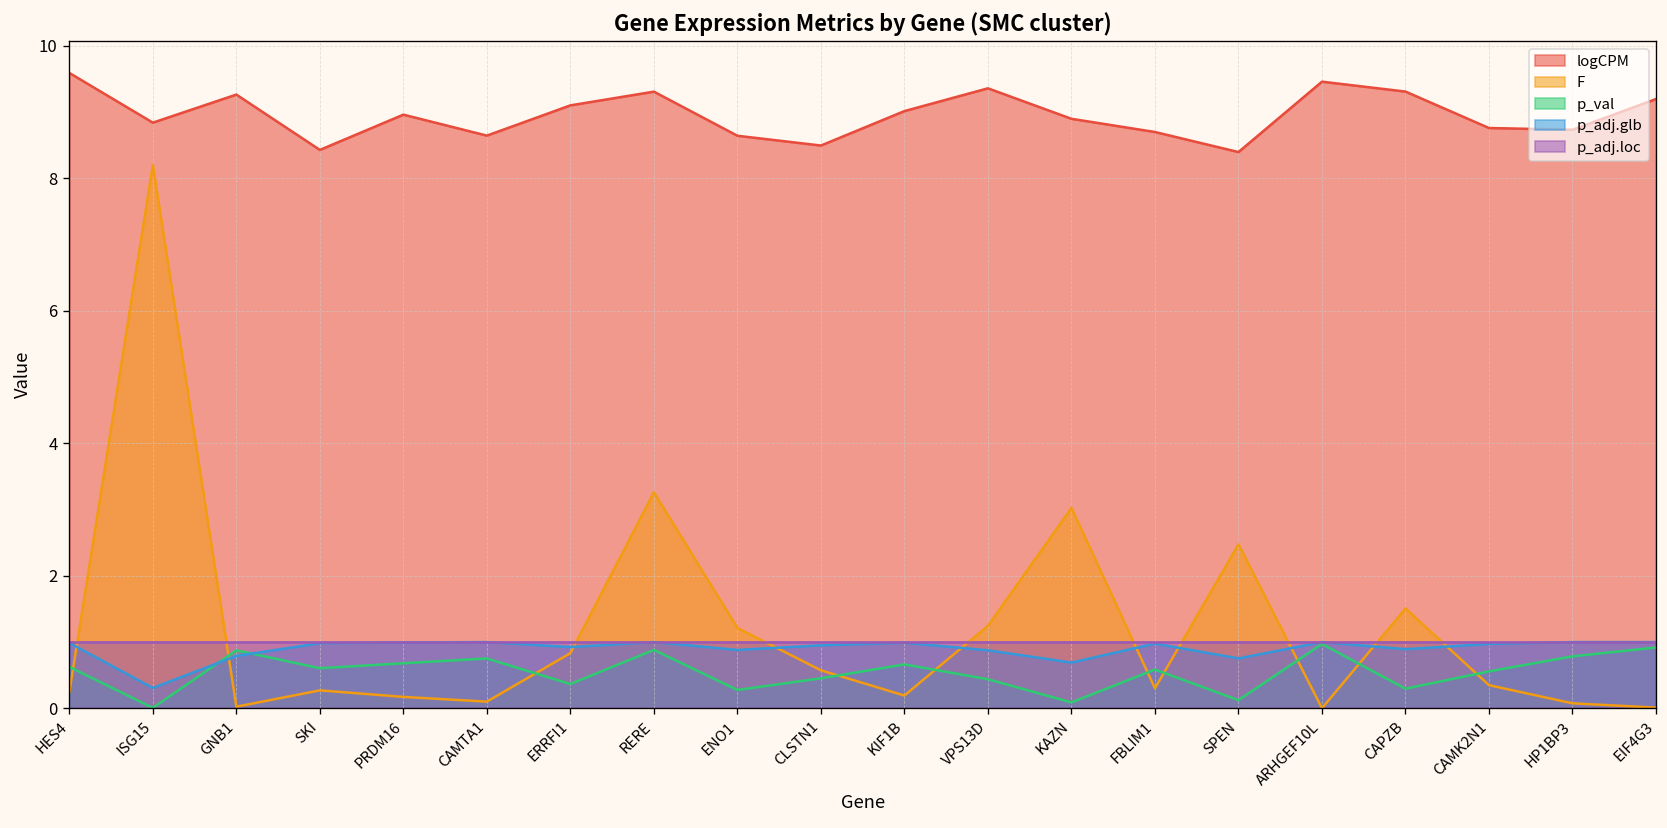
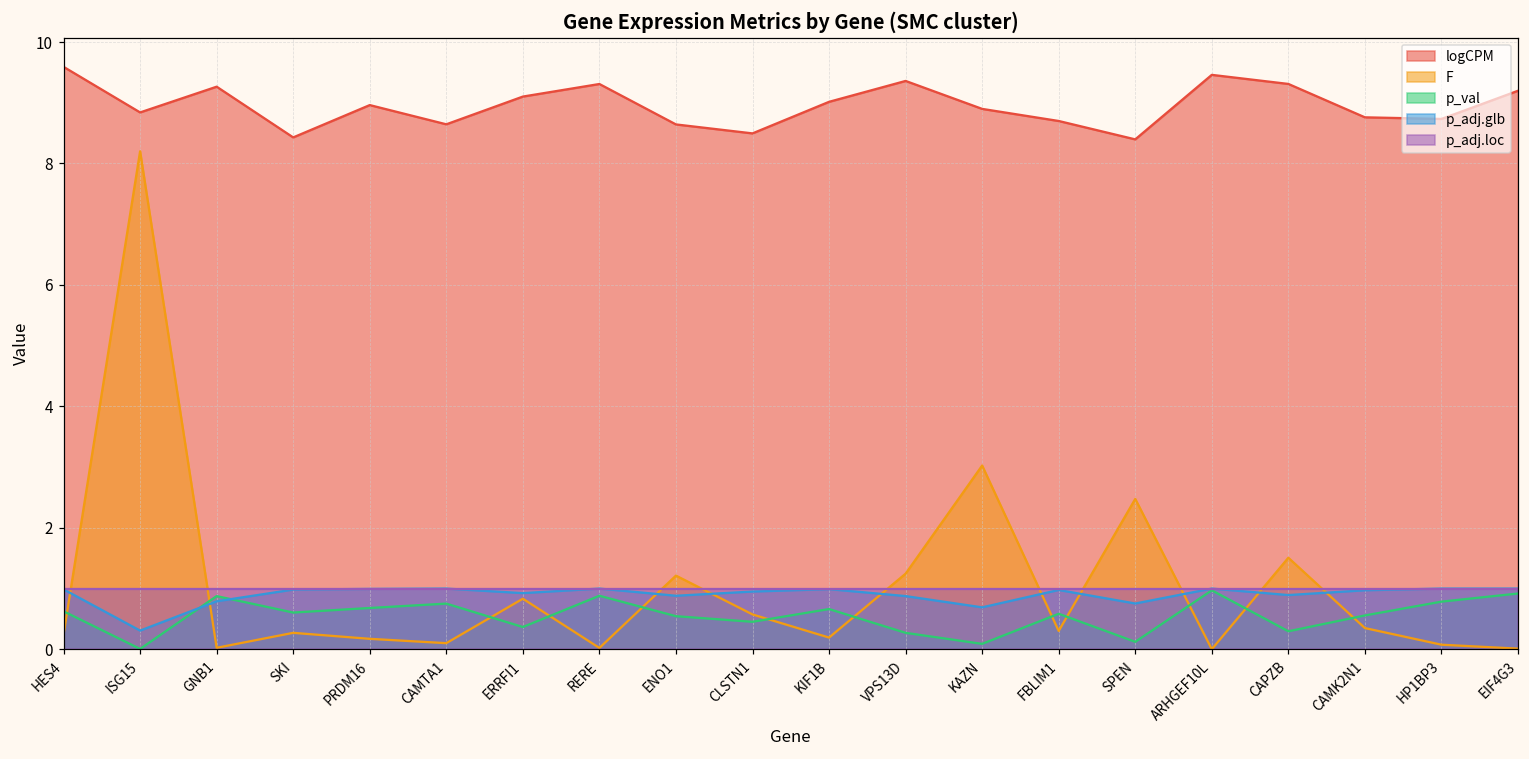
F, RERE: 3.3 -> 0.0
p_val, ENO1: 0.3 -> 0.5
p_val, VPS13D: 0.4 -> 0.3
